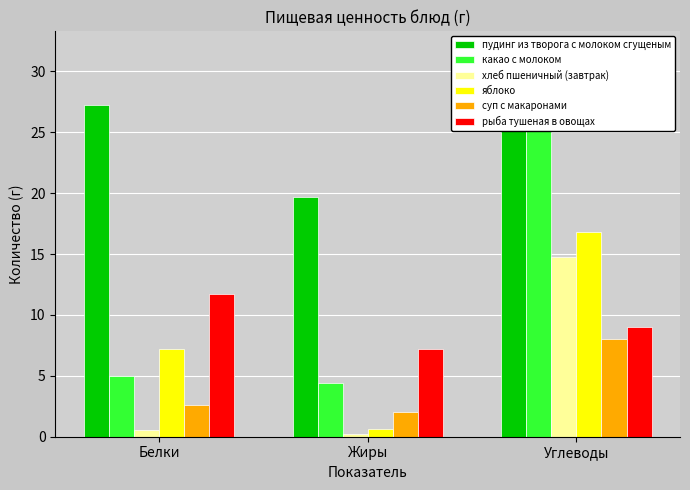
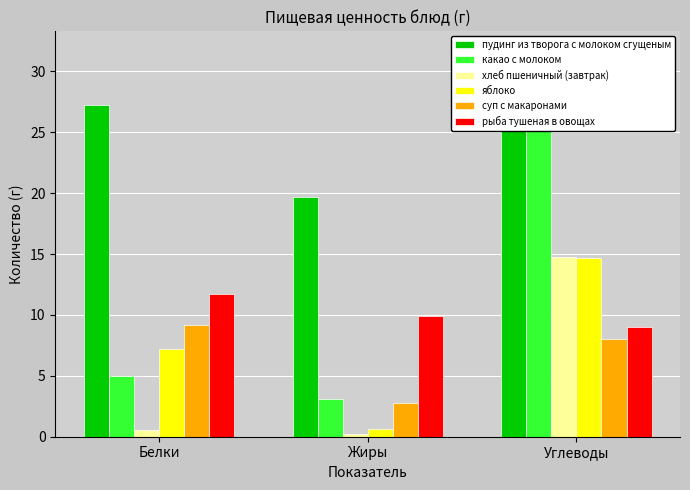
суп с макаронами, Белки: 2.6 -> 9.2
какао с молоком, Жиры: 4.4 -> 3.1
суп с макаронами, Жиры: 2.0 -> 2.8
рыба тушеная в овощах, Жиры: 7.2 -> 9.9
яблоко, Углеводы: 16.8 -> 14.7
